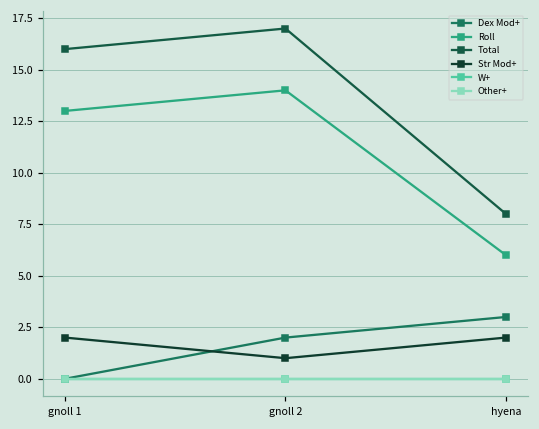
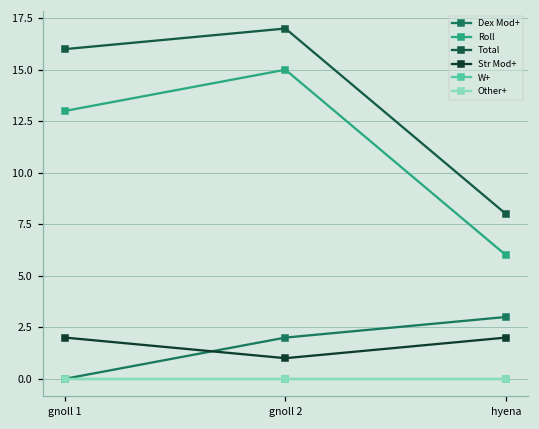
Roll, gnoll 2: 14 -> 15
